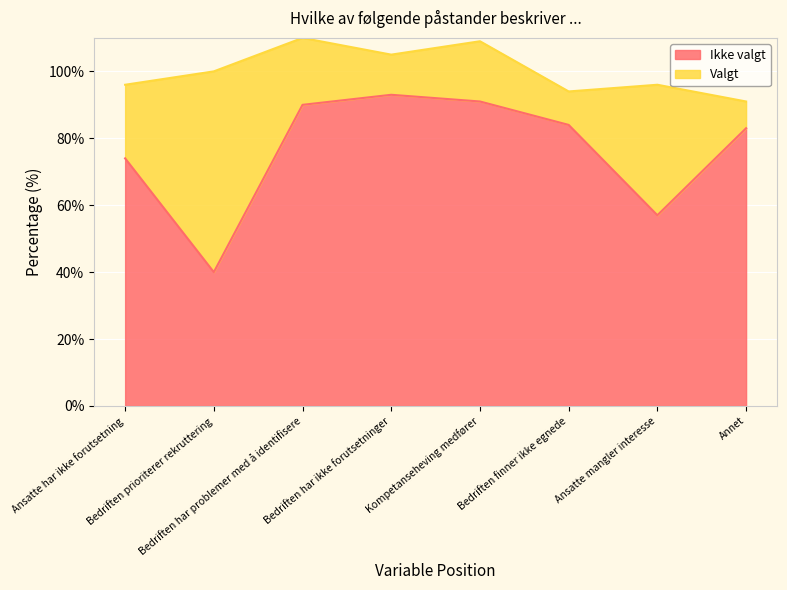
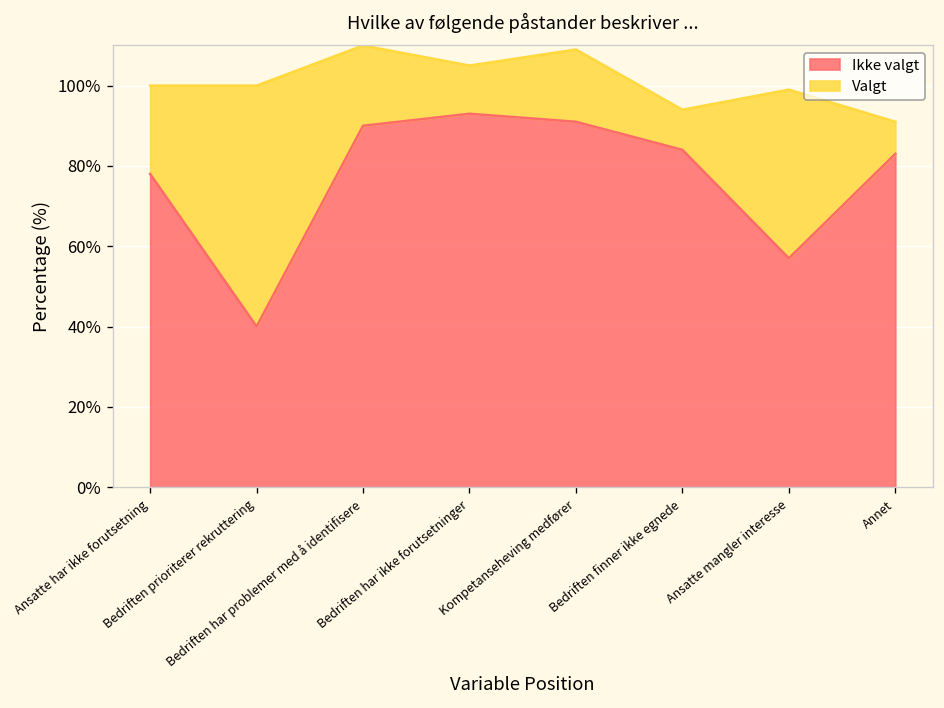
Ikke valgt, Ansatte har ikke forutsetning: 74% -> 78%
Valgt, Ansatte mangler interesse: 39% -> 42%
